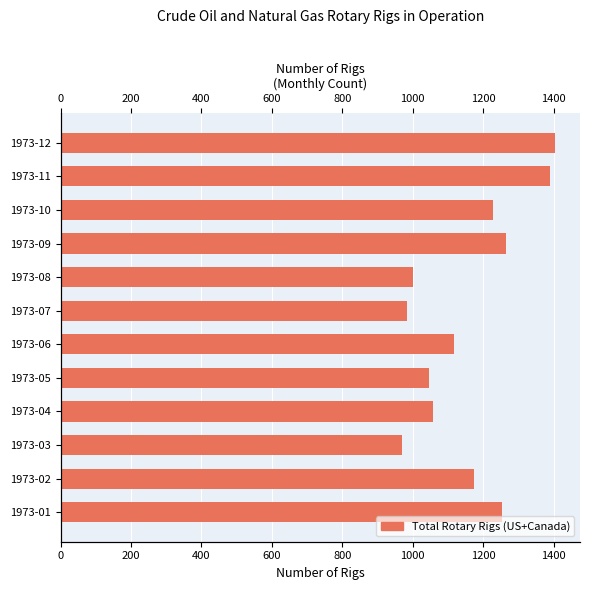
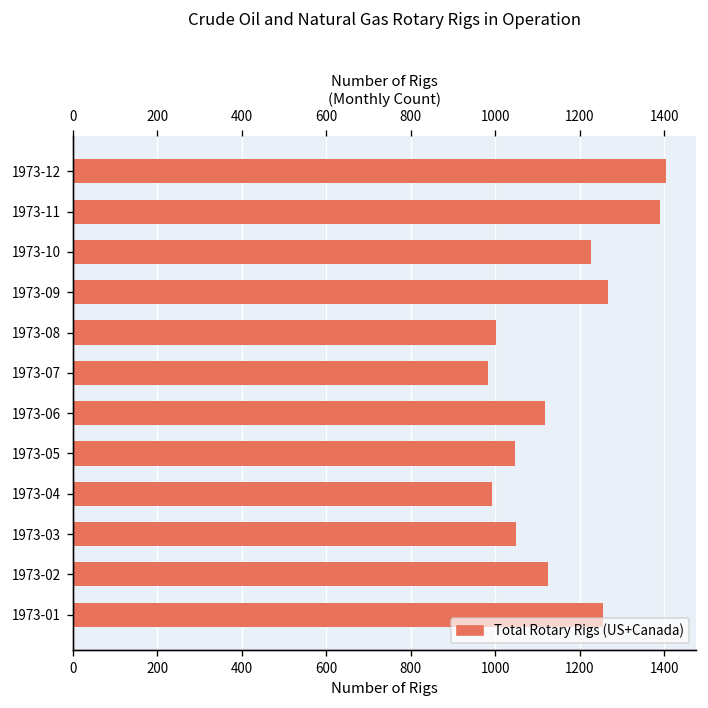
1973-04: 1060 -> 990
1973-03: 970 -> 1050
1973-02: 1170 -> 1130
